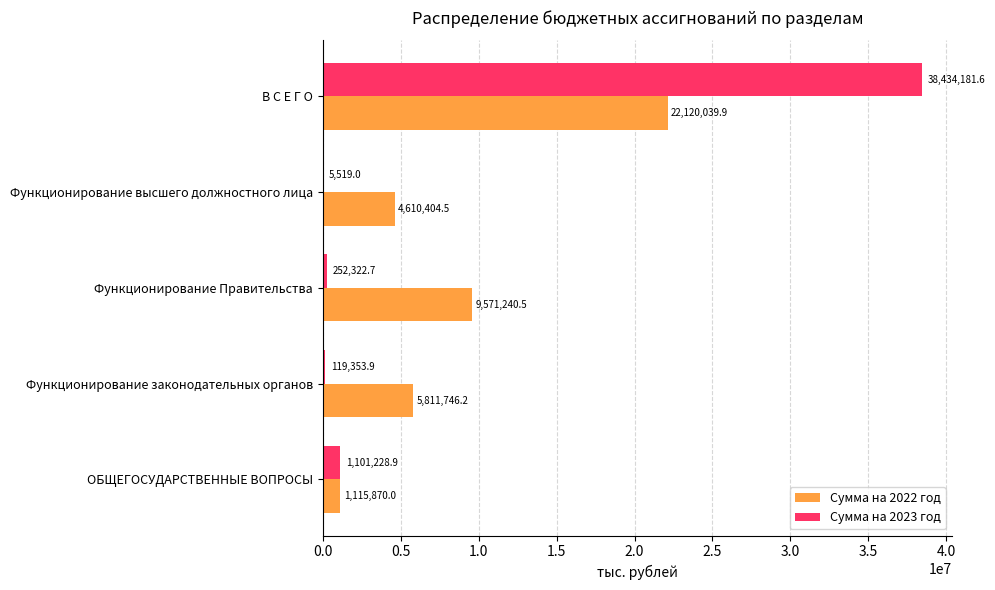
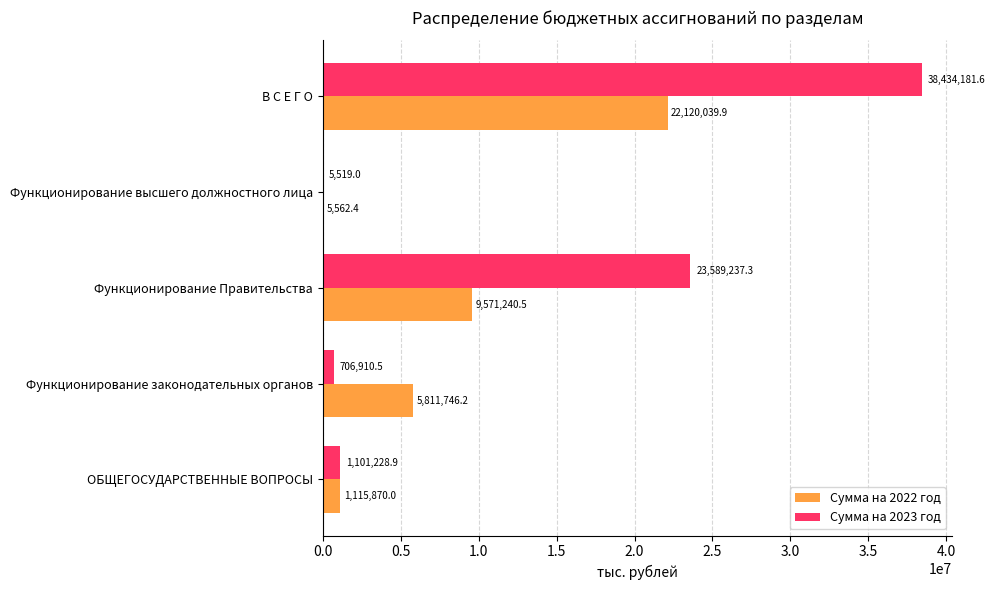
Сумма на 2022 год, Функционирование высшего должностного лица: 4,610,404.5 -> 5,562.4
Сумма на 2023 год, Функционирование Правительства: 252,322.7 -> 23,589,237.3
Сумма на 2023 год, Функционирование законодательных органов: 119,353.9 -> 706,910.5
